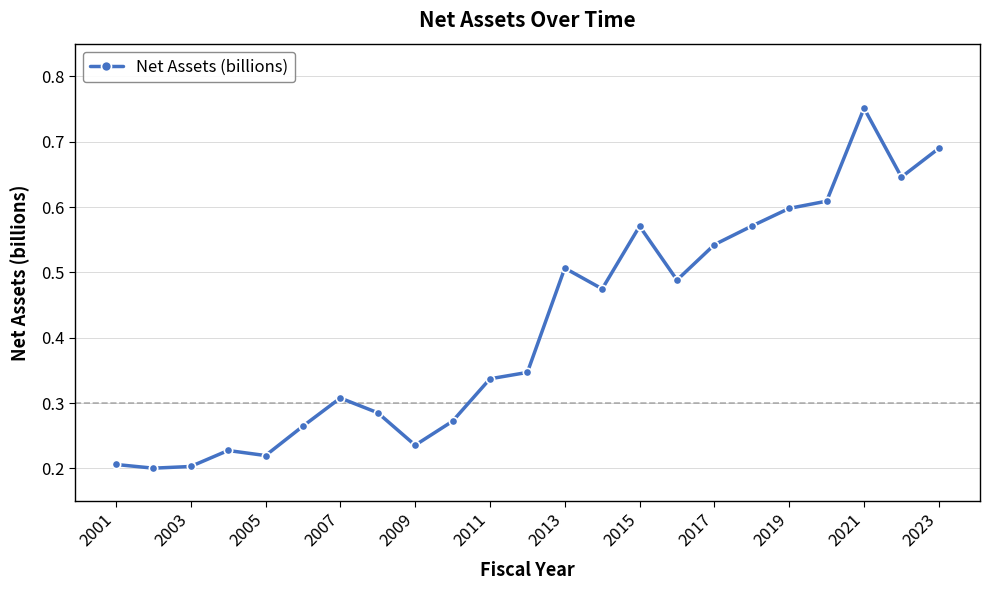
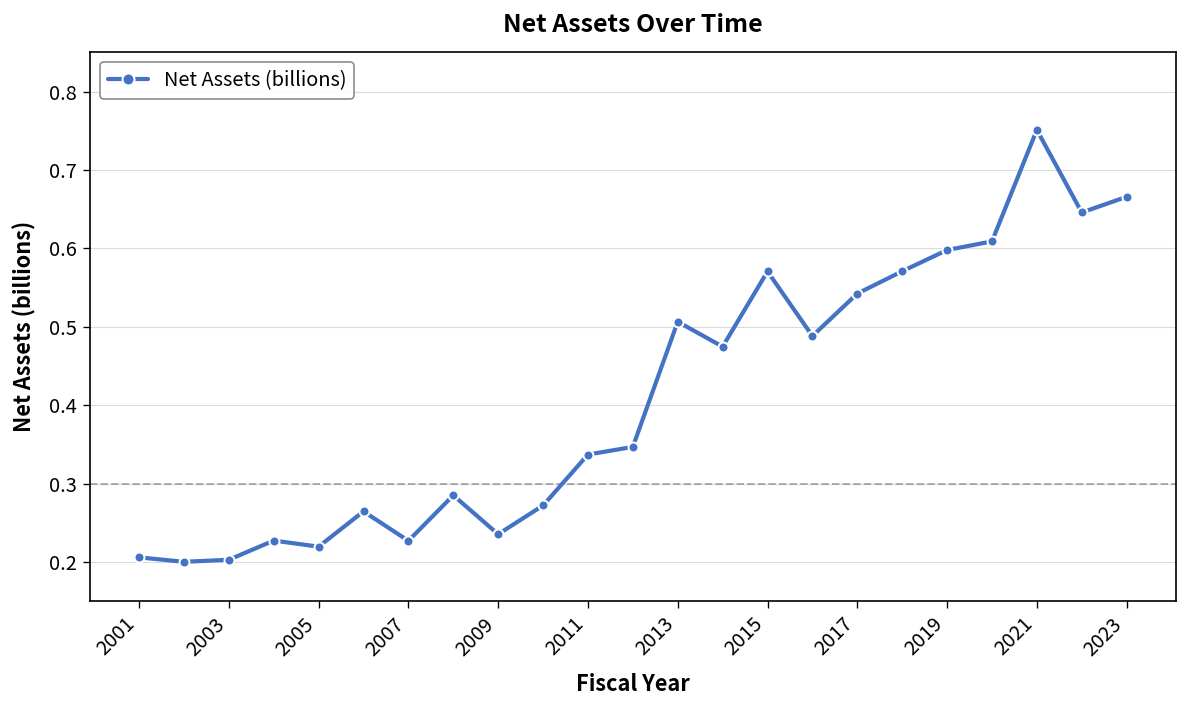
2007: 0.31 -> 0.23
2023: 0.69 -> 0.67
